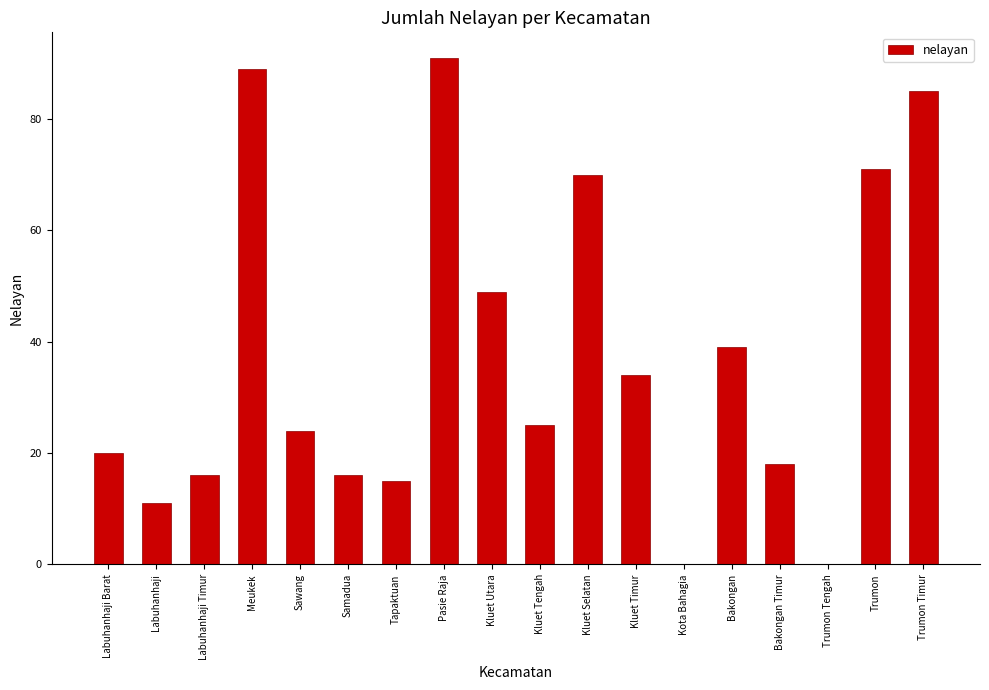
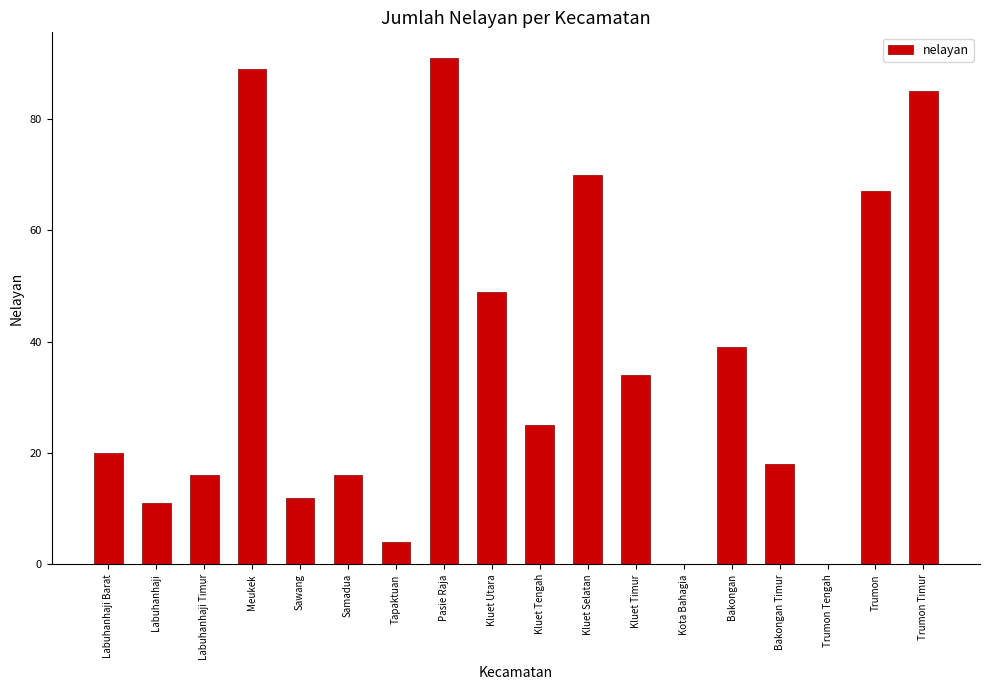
Sawang: 24 -> 12
Tapaktuan: 15 -> 4
Trumon: 71 -> 67
